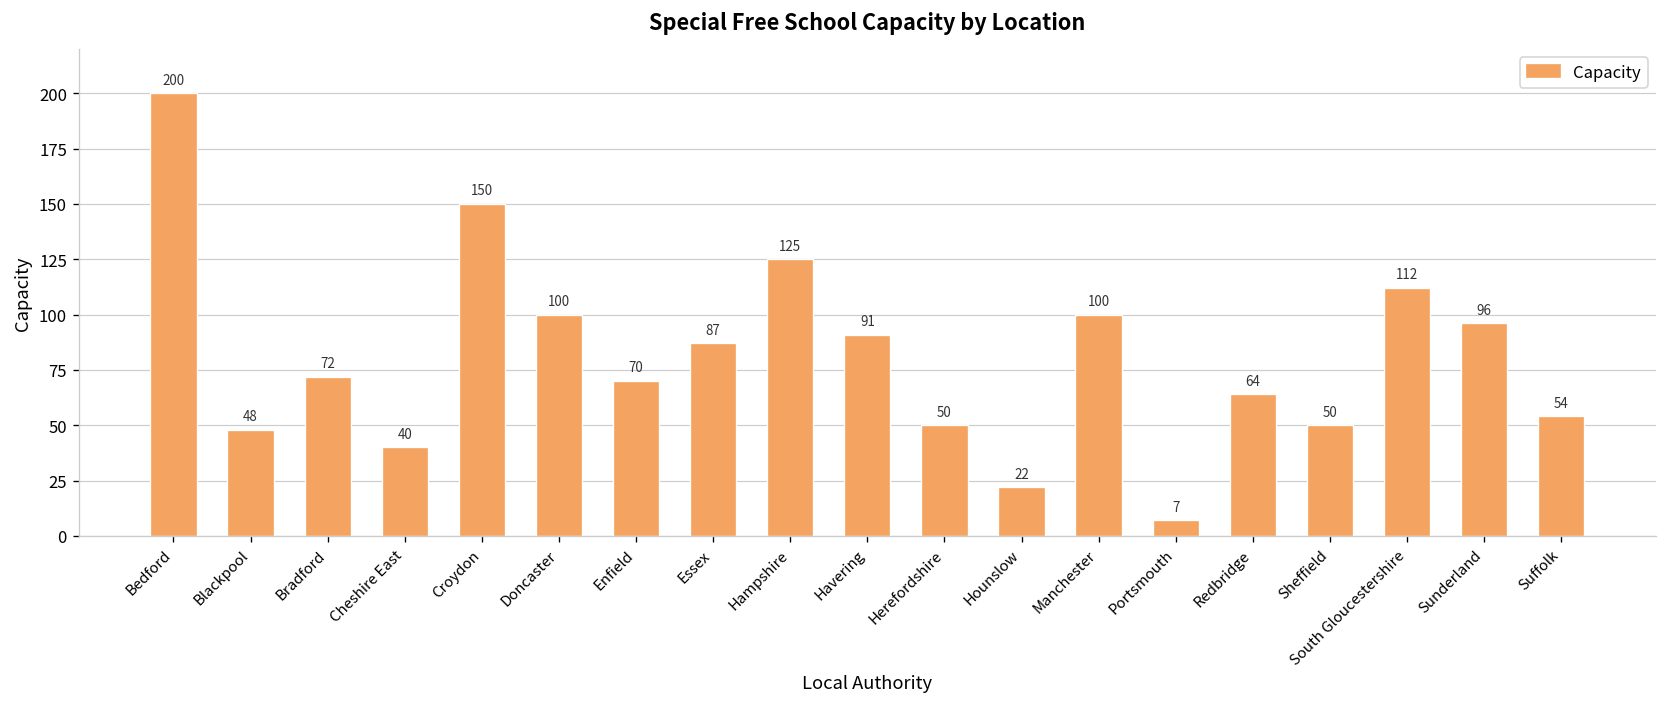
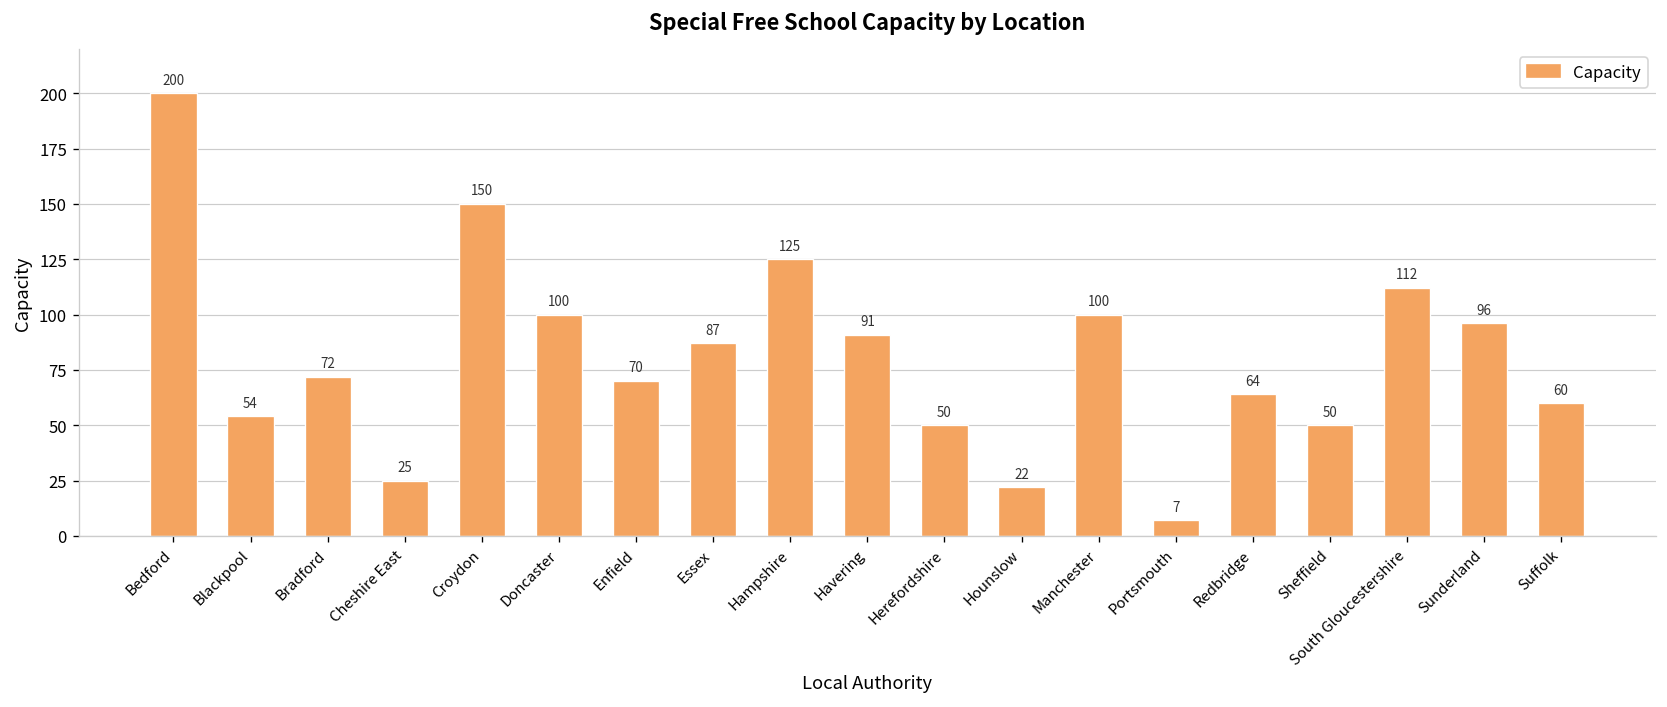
Blackpool: 48 -> 54
Cheshire East: 40 -> 25
Suffolk: 54 -> 60
